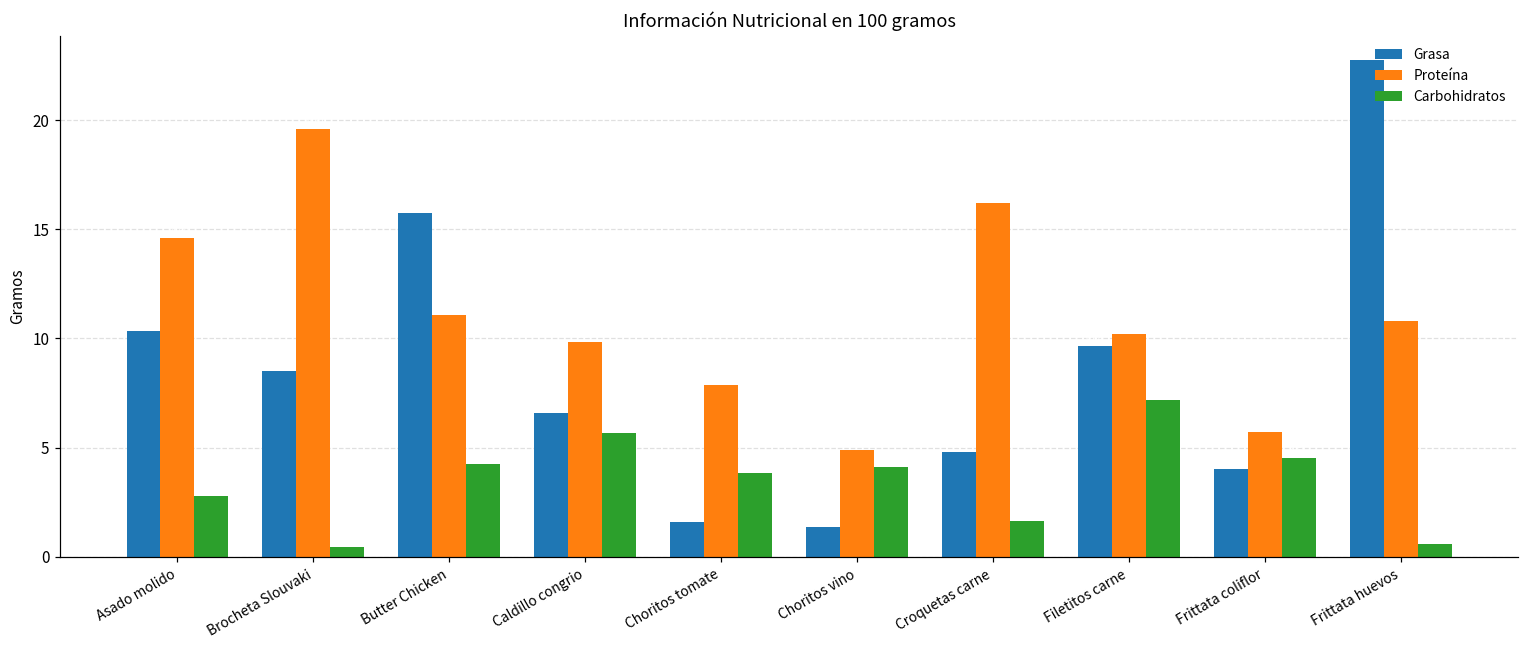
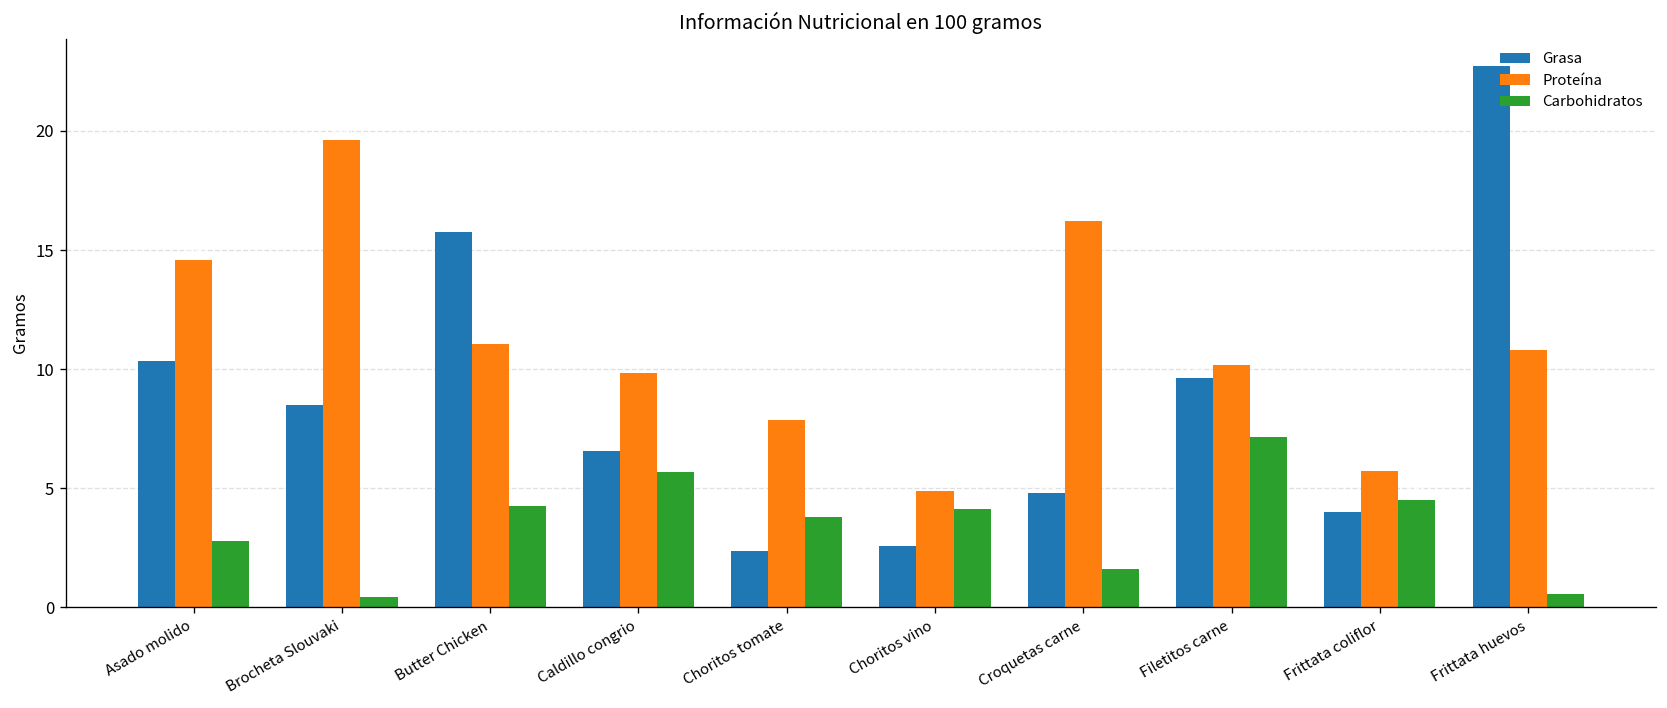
Grasa, Choritos tomate: 1.6 -> 2.4
Grasa, Choritos vino: 1.4 -> 2.6
